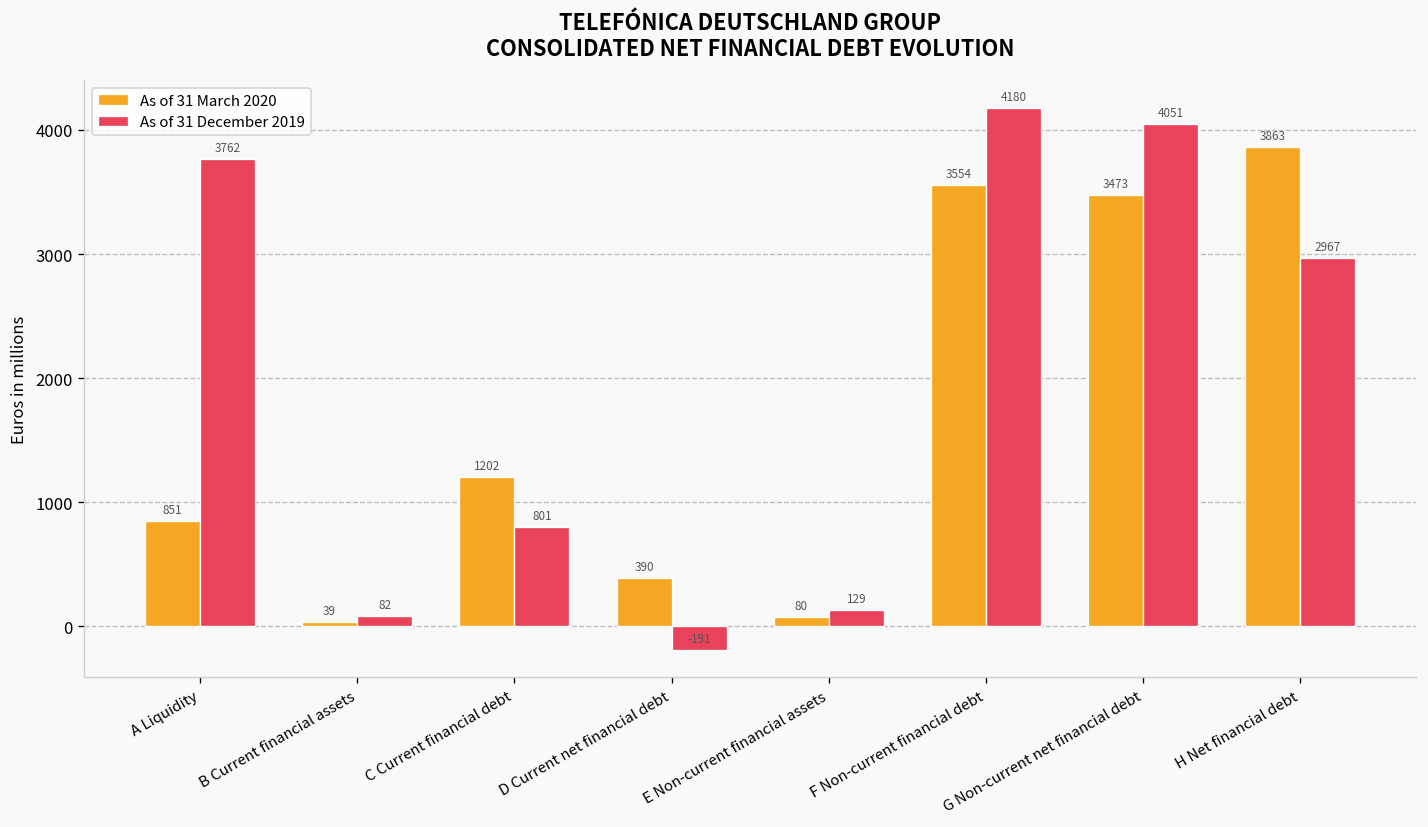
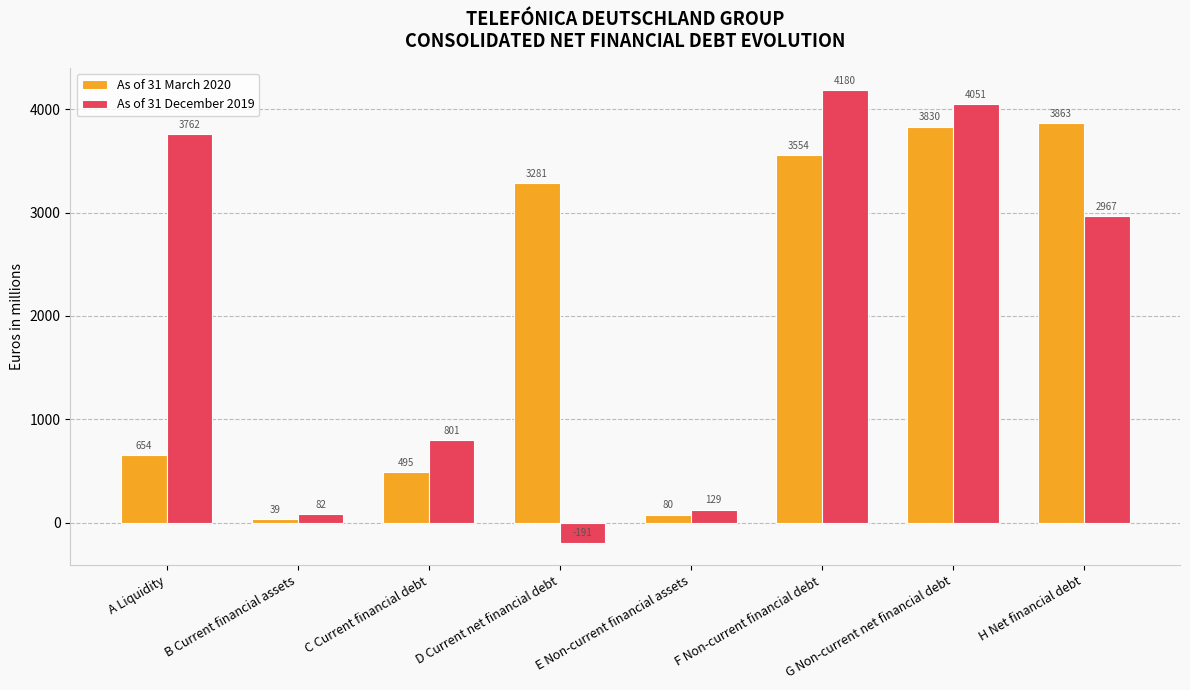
As of 31 March 2020, A Liquidity: 851 -> 654
As of 31 March 2020, C Current financial debt: 1202 -> 495
As of 31 March 2020, D Current net financial debt: 390 -> 3281
As of 31 March 2020, G Non-current net financial debt: 3473 -> 3830
